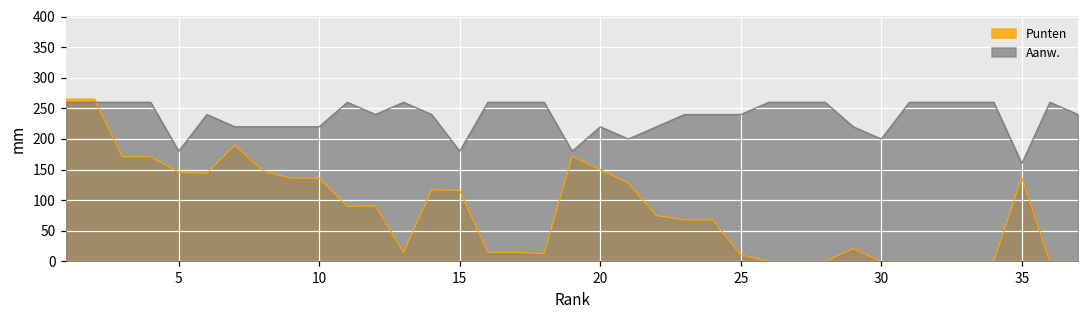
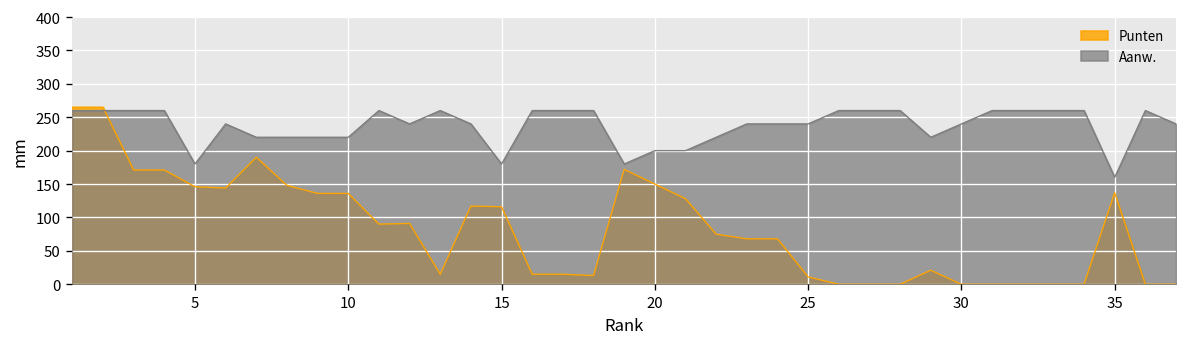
Aanw., 20: 220 -> 200
Aanw., 30: 200 -> 240
